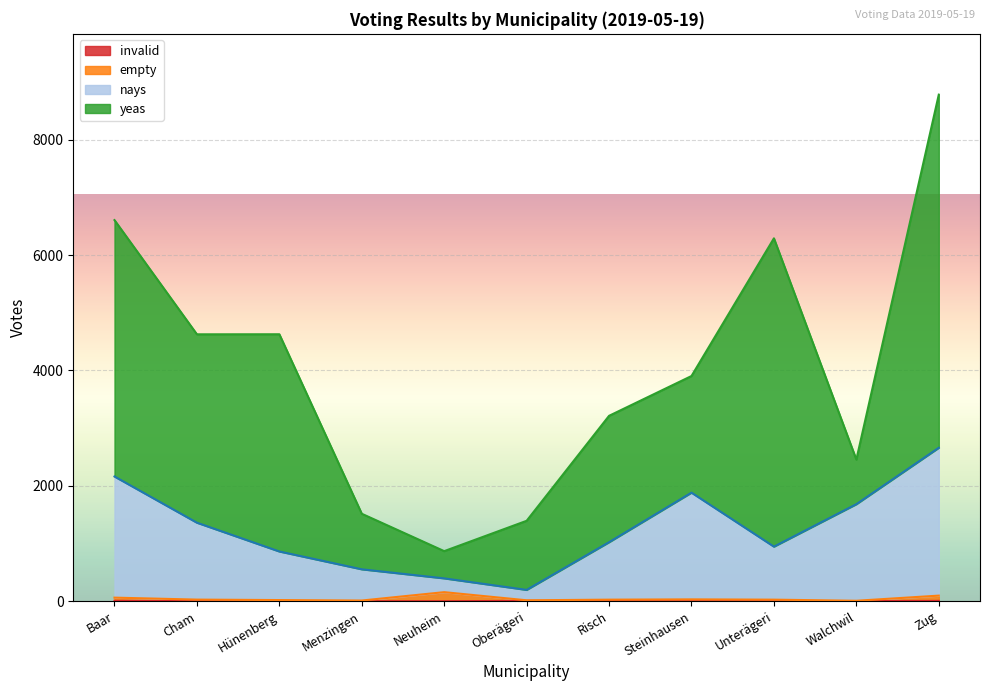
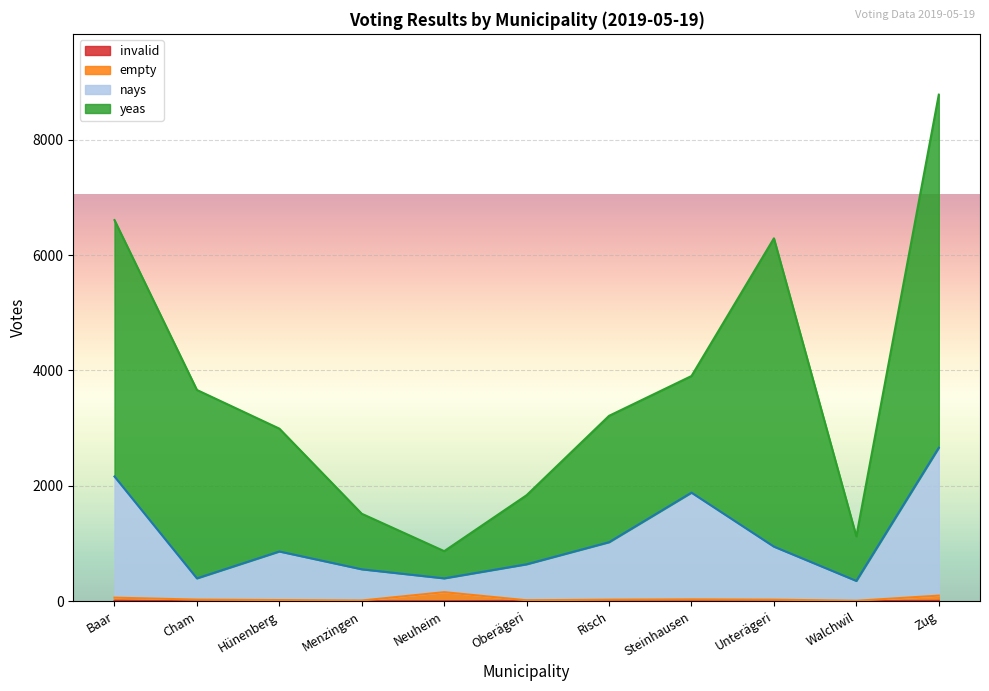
nays, Cham: 1300 -> 400
yeas, Hünenberg: 3800 -> 2100
nays, Oberägeri: 200 -> 600
nays, Walchwil: 1700 -> 300
